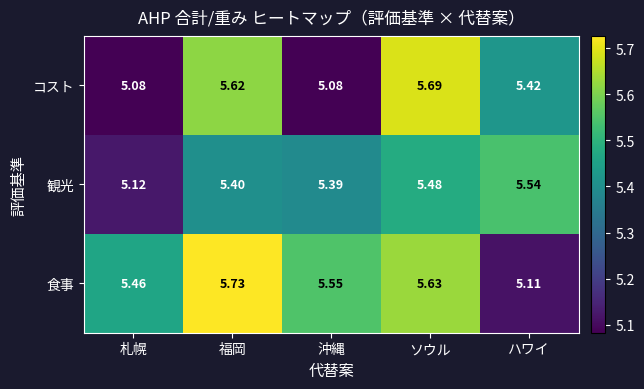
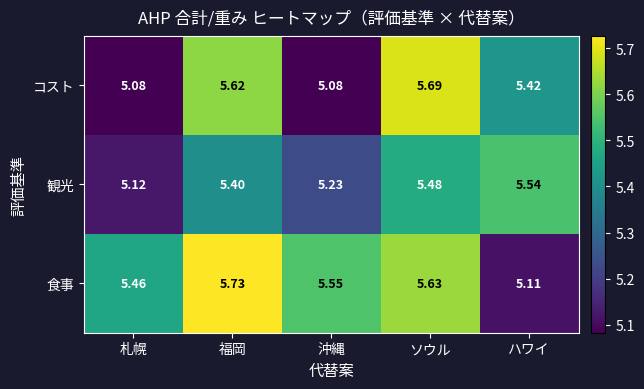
観光, 沖縄: 5.39 -> 5.23
